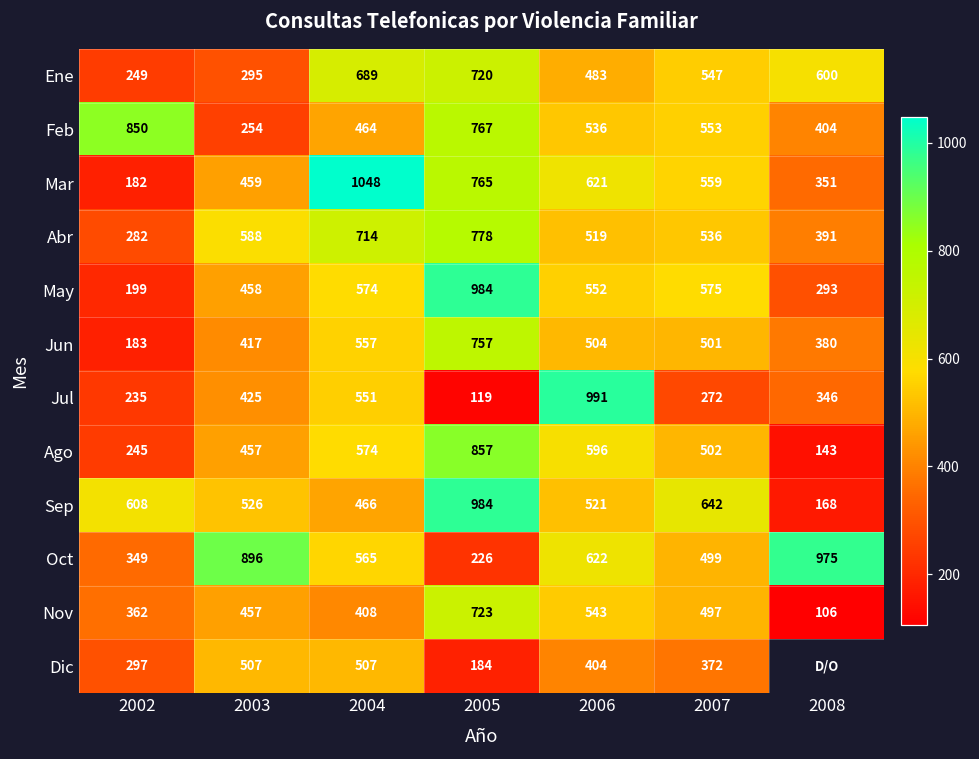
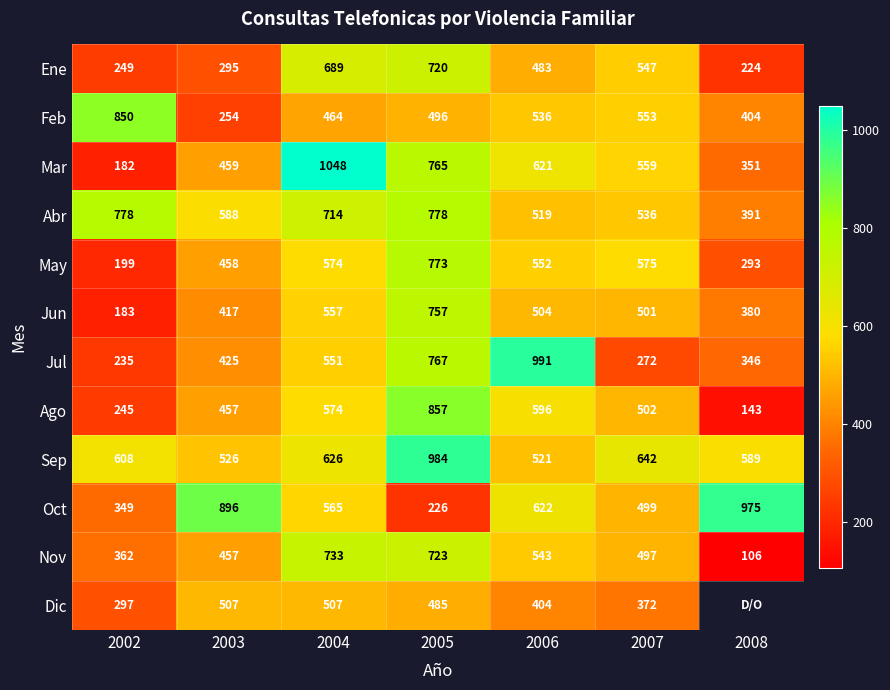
Ene, 2008: 600 -> 224
Feb, 2005: 767 -> 496
Abr, 2002: 282 -> 778
May, 2005: 984 -> 773
Jul, 2005: 119 -> 767
Sep, 2004: 466 -> 626
Sep, 2008: 168 -> 589
Nov, 2004: 408 -> 733
Dic, 2005: 184 -> 485
